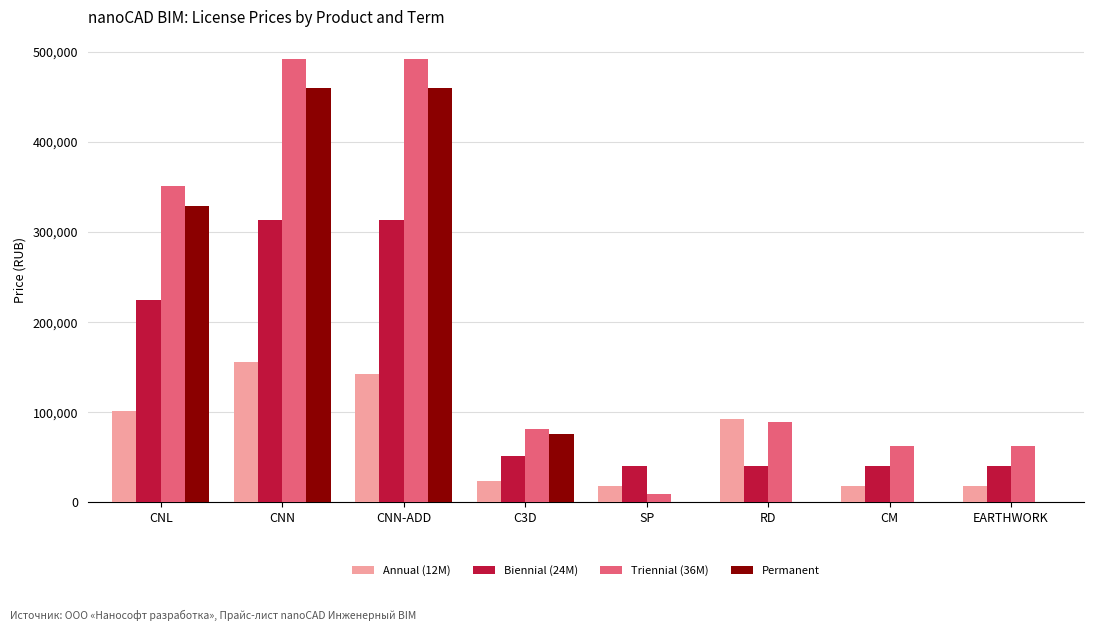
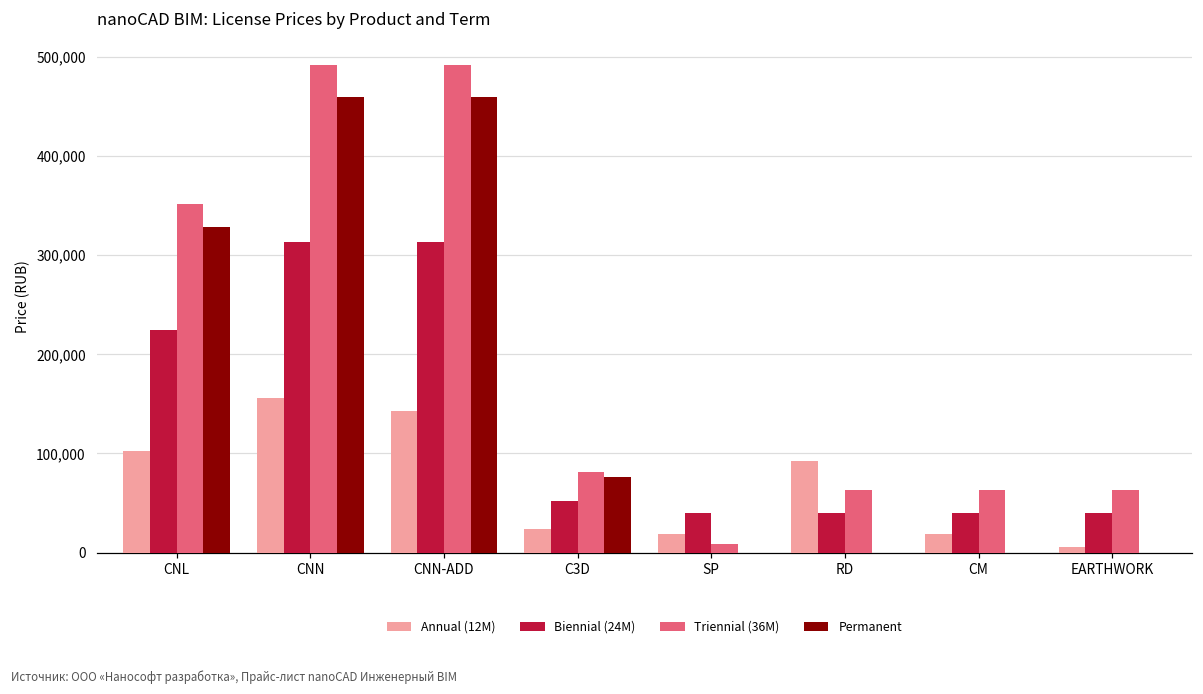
Triennial (36M), RD: 90,000 -> 60,000
Annual (12M), EARTHWORK: 20,000 -> 10,000
